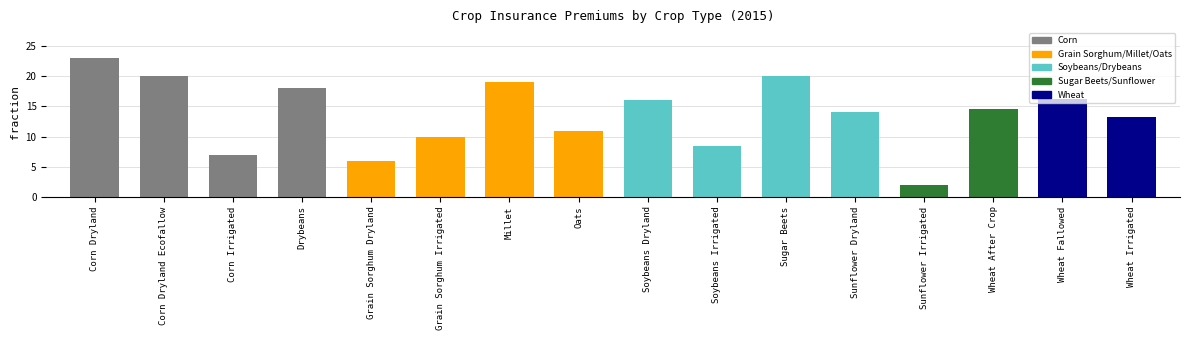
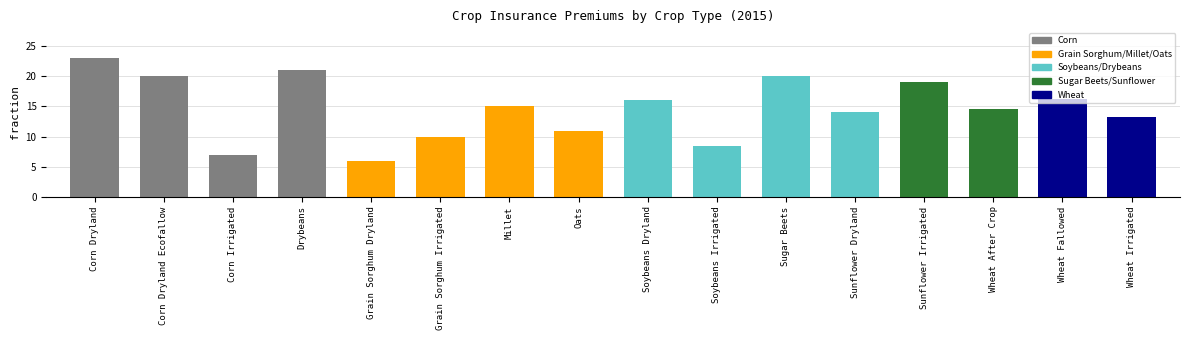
Drybeans: 18 -> 21
Millet: 19 -> 15
Sunflower Irrigated: 2 -> 19
